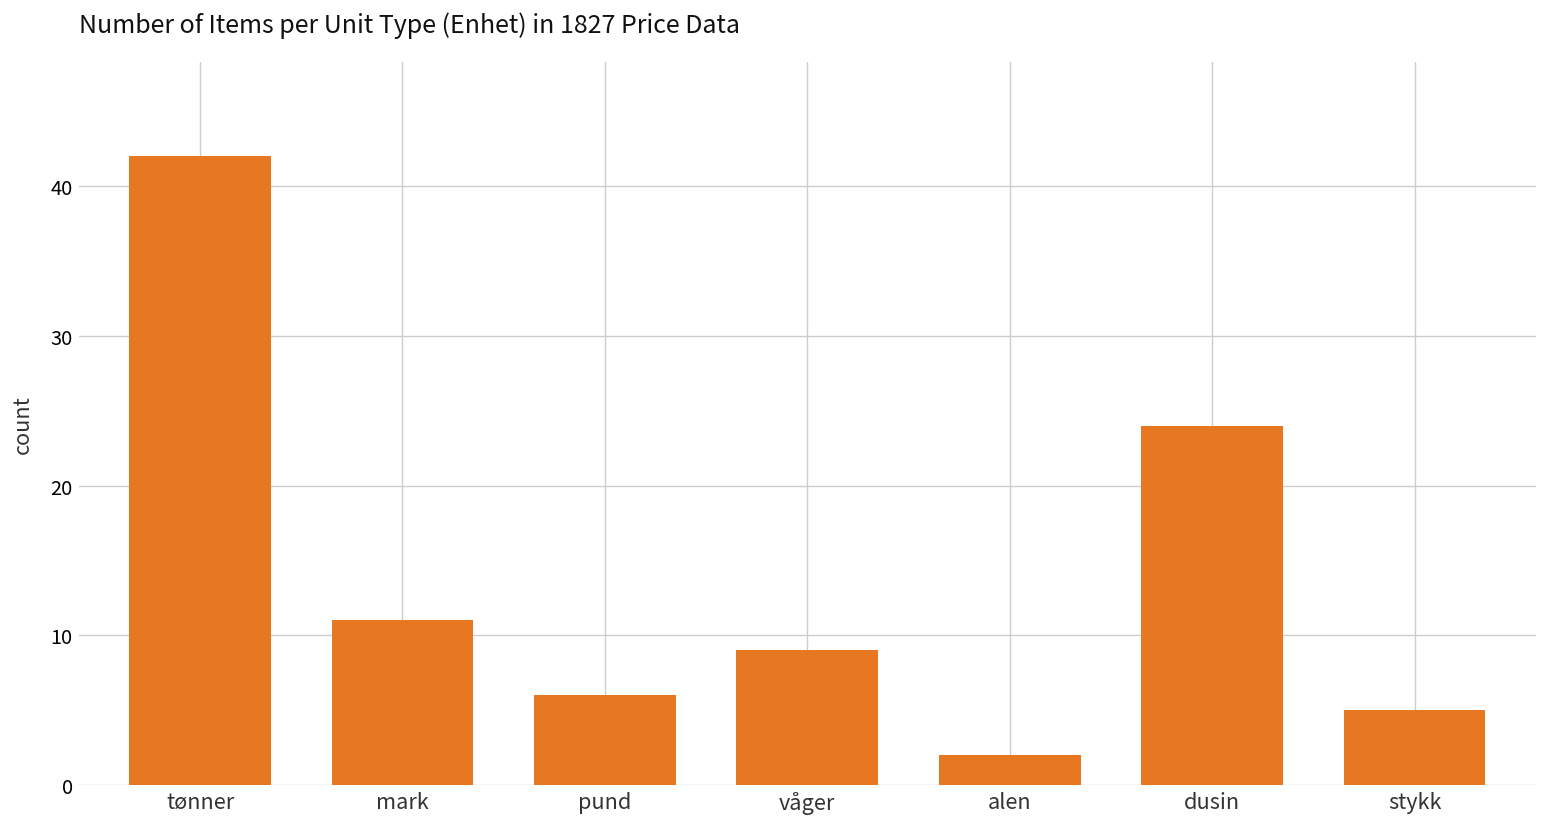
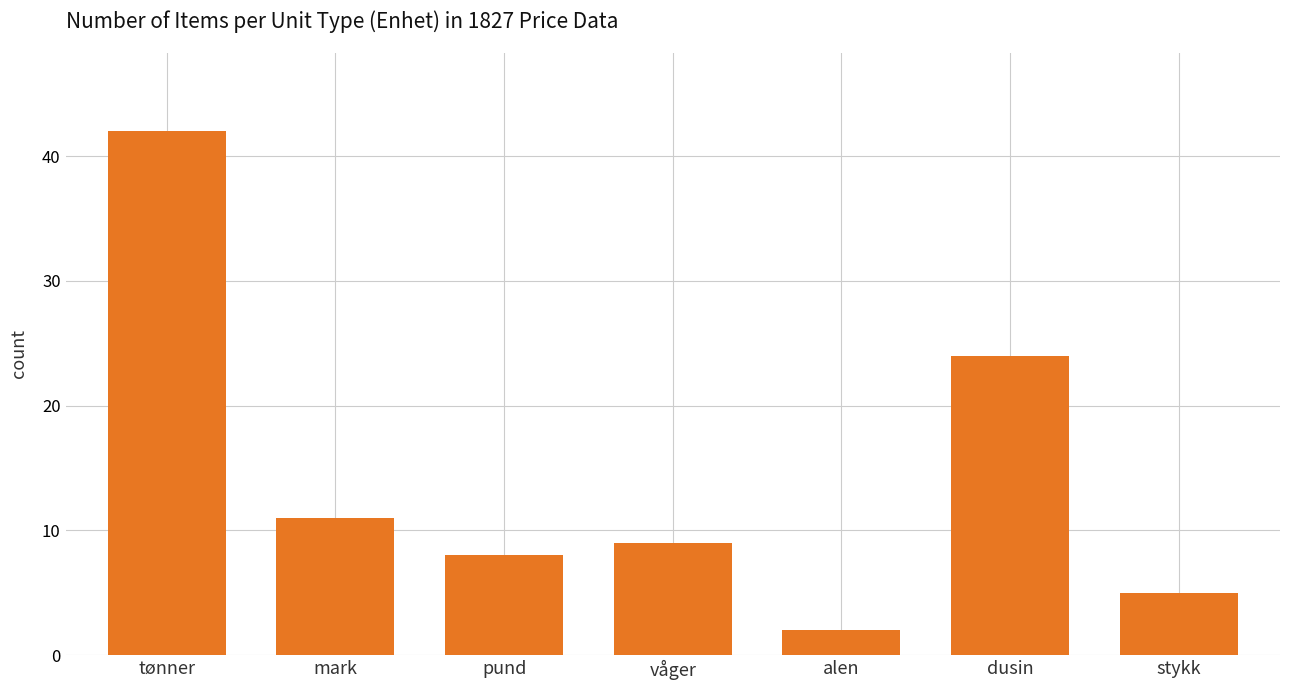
pund: 6 -> 8
